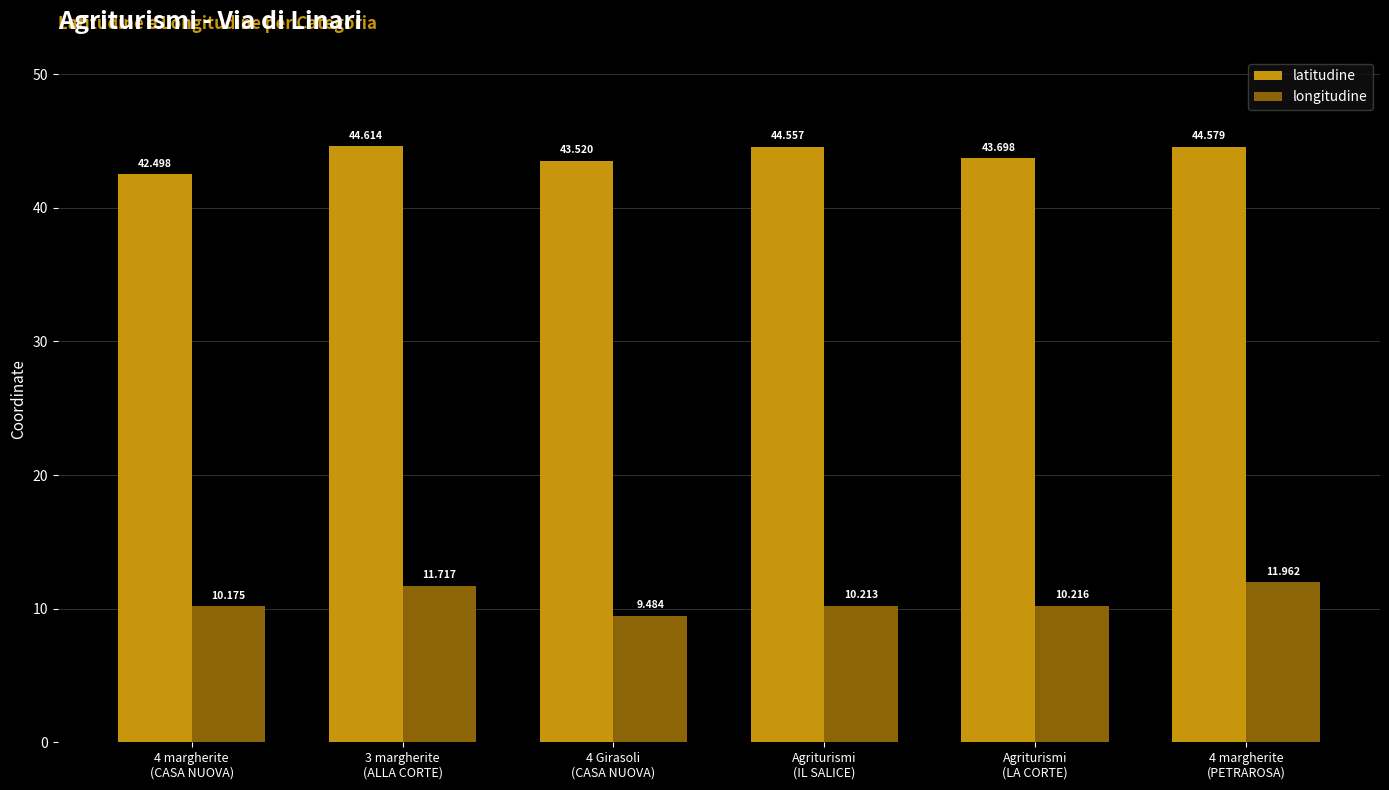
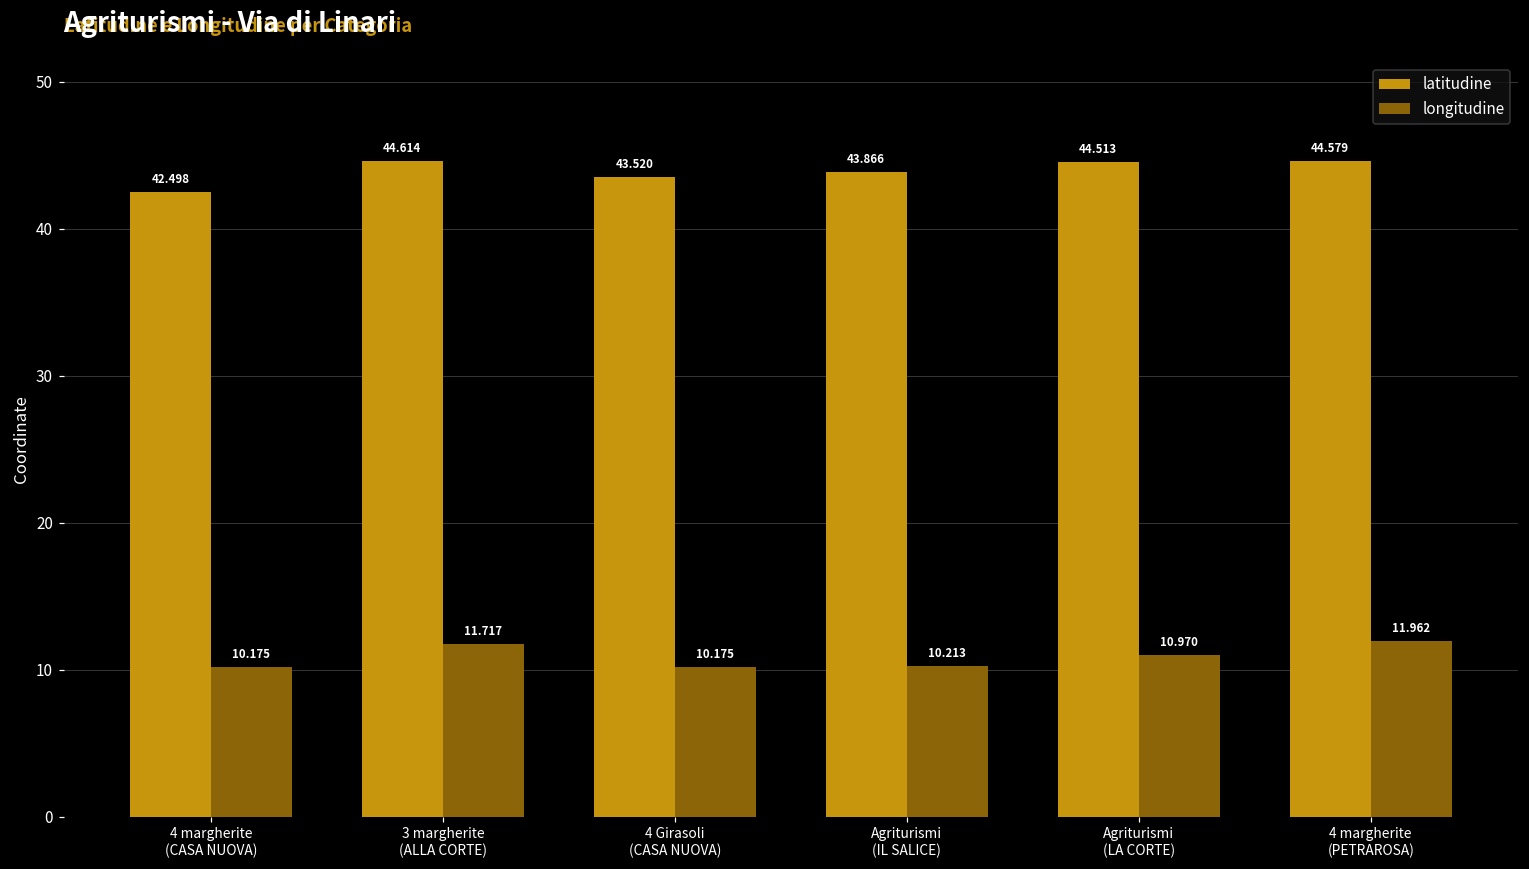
longitudine, 4 Girasoli (CASA NUOVA): 9.484 -> 10.175
latitudine, Agriturismi (IL SALICE): 44.557 -> 43.866
latitudine, Agriturismi (LA CORTE): 43.698 -> 44.513
longitudine, Agriturismi (LA CORTE): 10.216 -> 10.970
